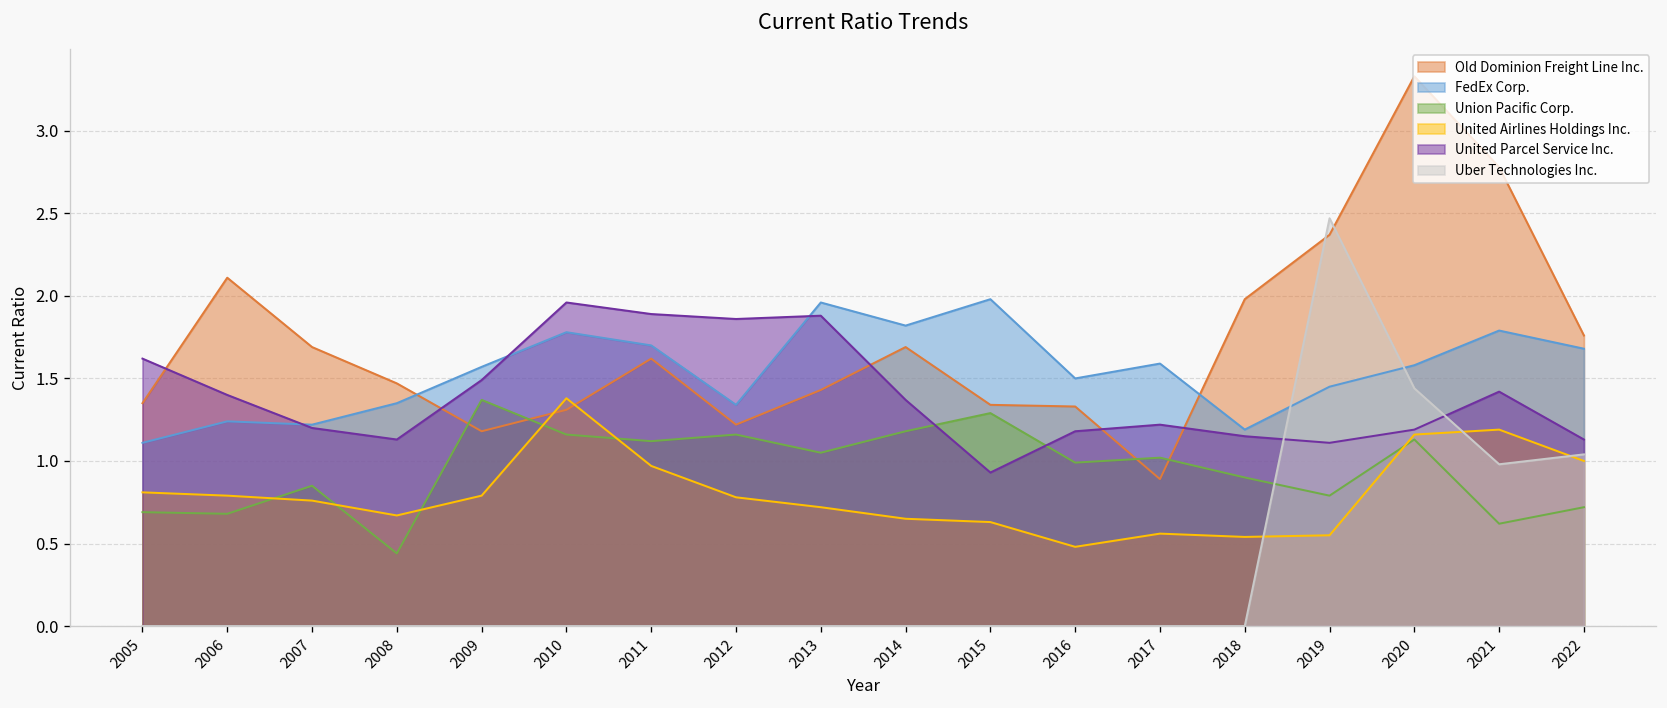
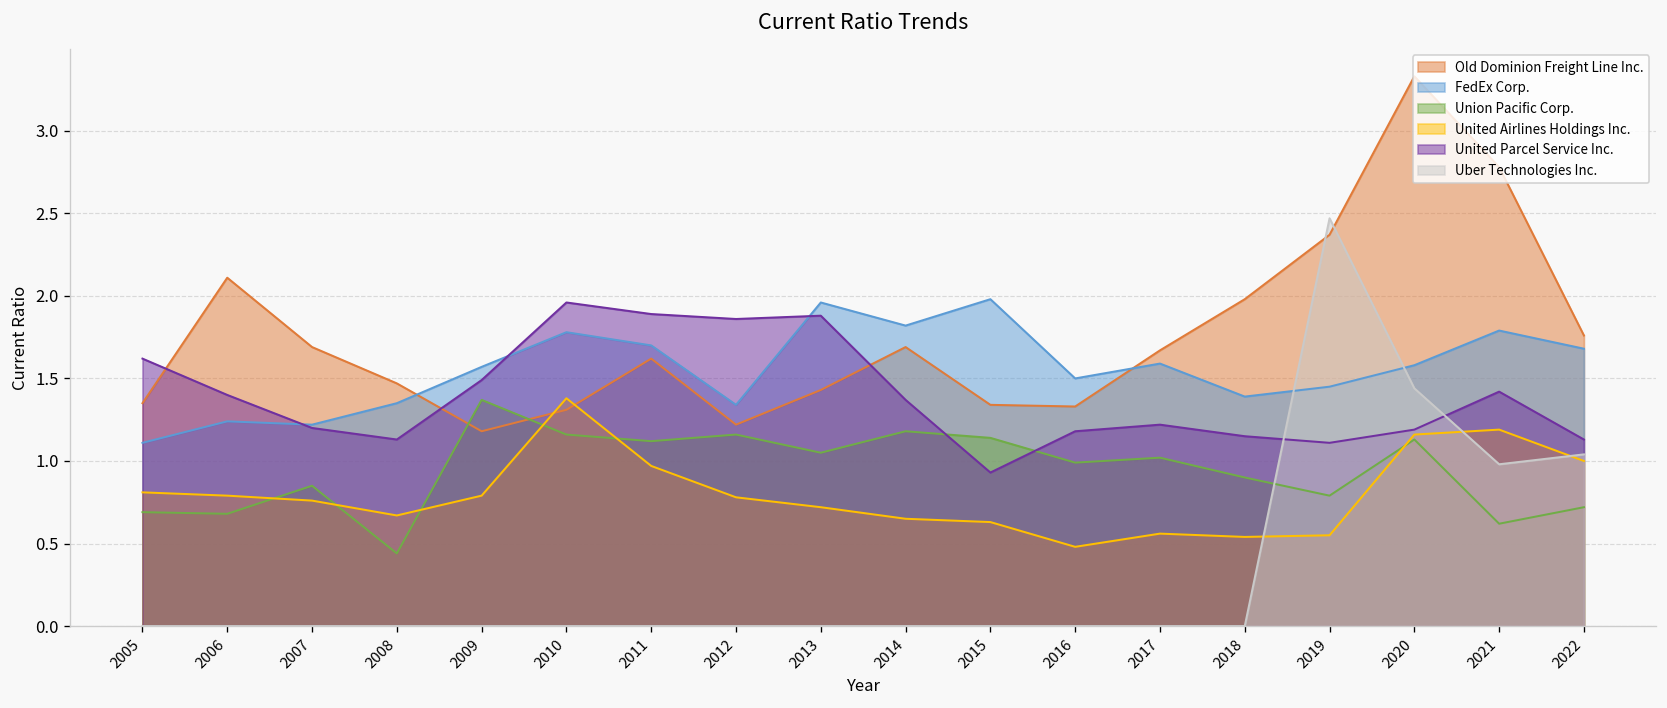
Union Pacific Corp., 2015: 1.29 -> 1.14
Old Dominion Freight Line Inc., 2017: 0.89 -> 1.67
FedEx Corp., 2018: 1.19 -> 1.39
